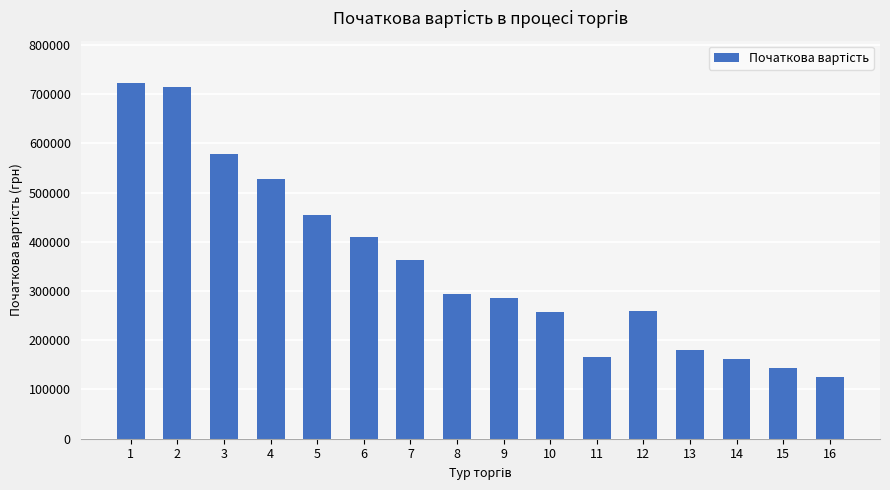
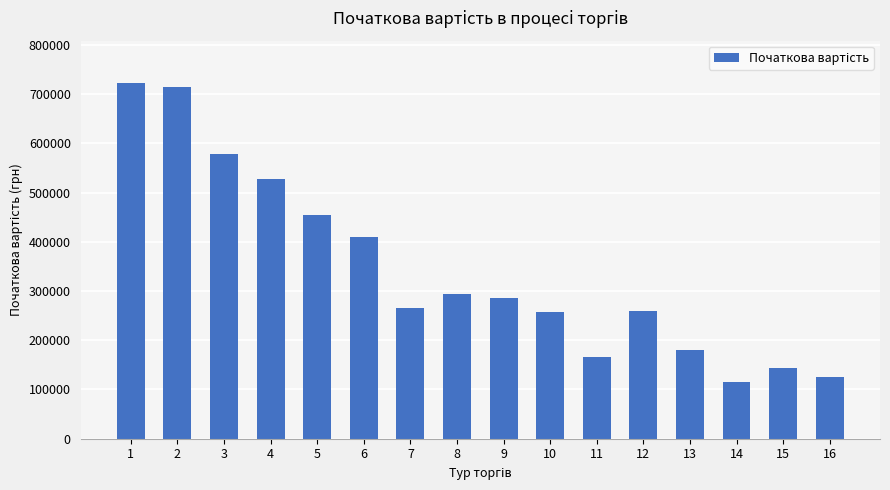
7: 360000 -> 260000
14: 160000 -> 120000
